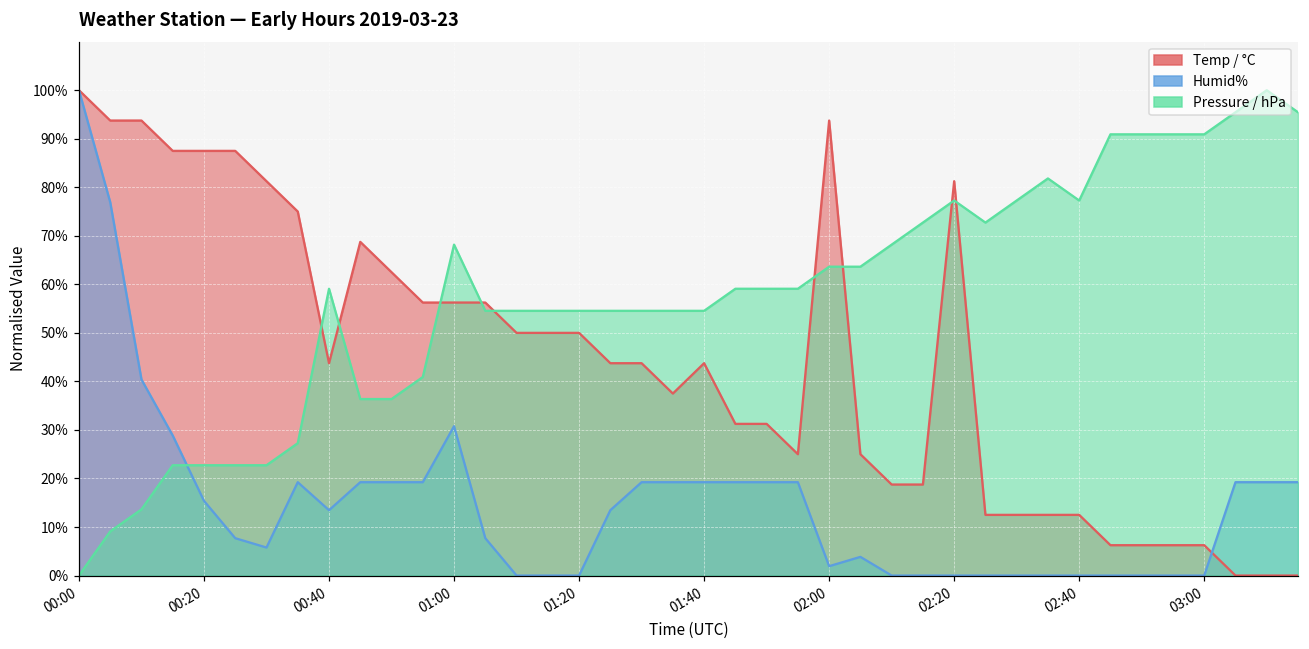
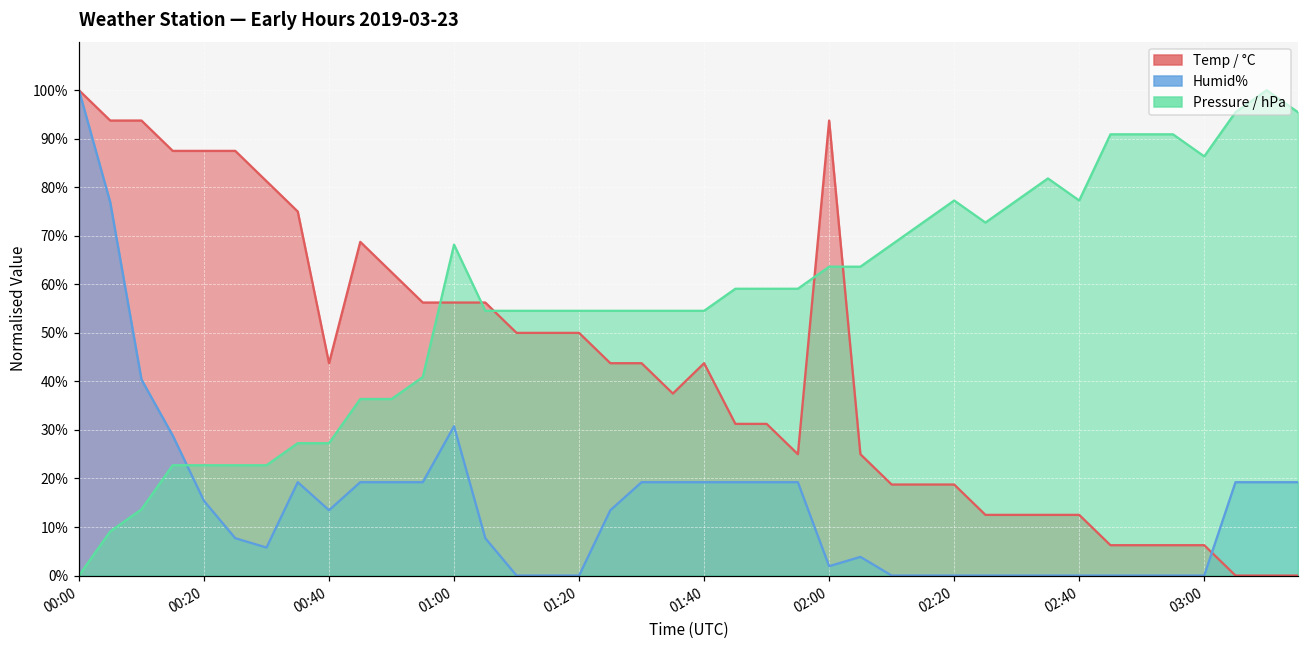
Pressure / hPa, 00:40: 59% -> 27%
Temp / °C, 02:20: 81% -> 19%
Pressure / hPa, 03:00: 91% -> 86%
